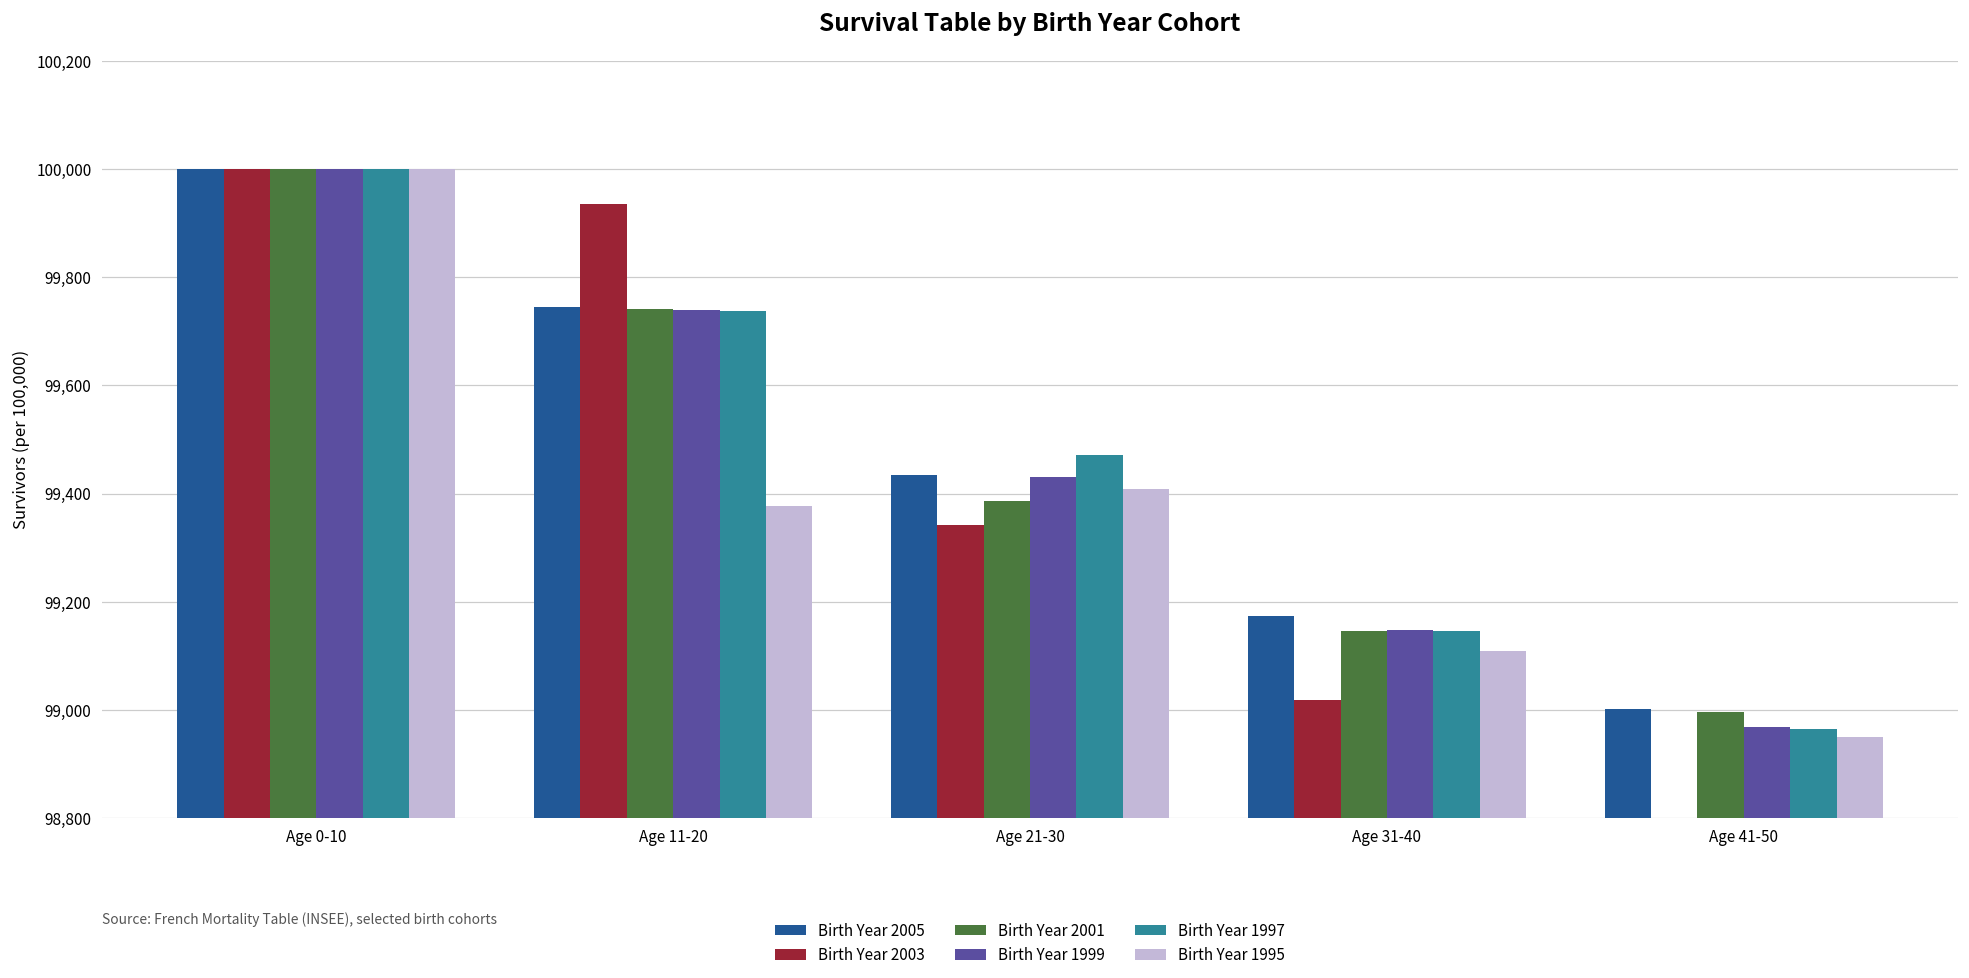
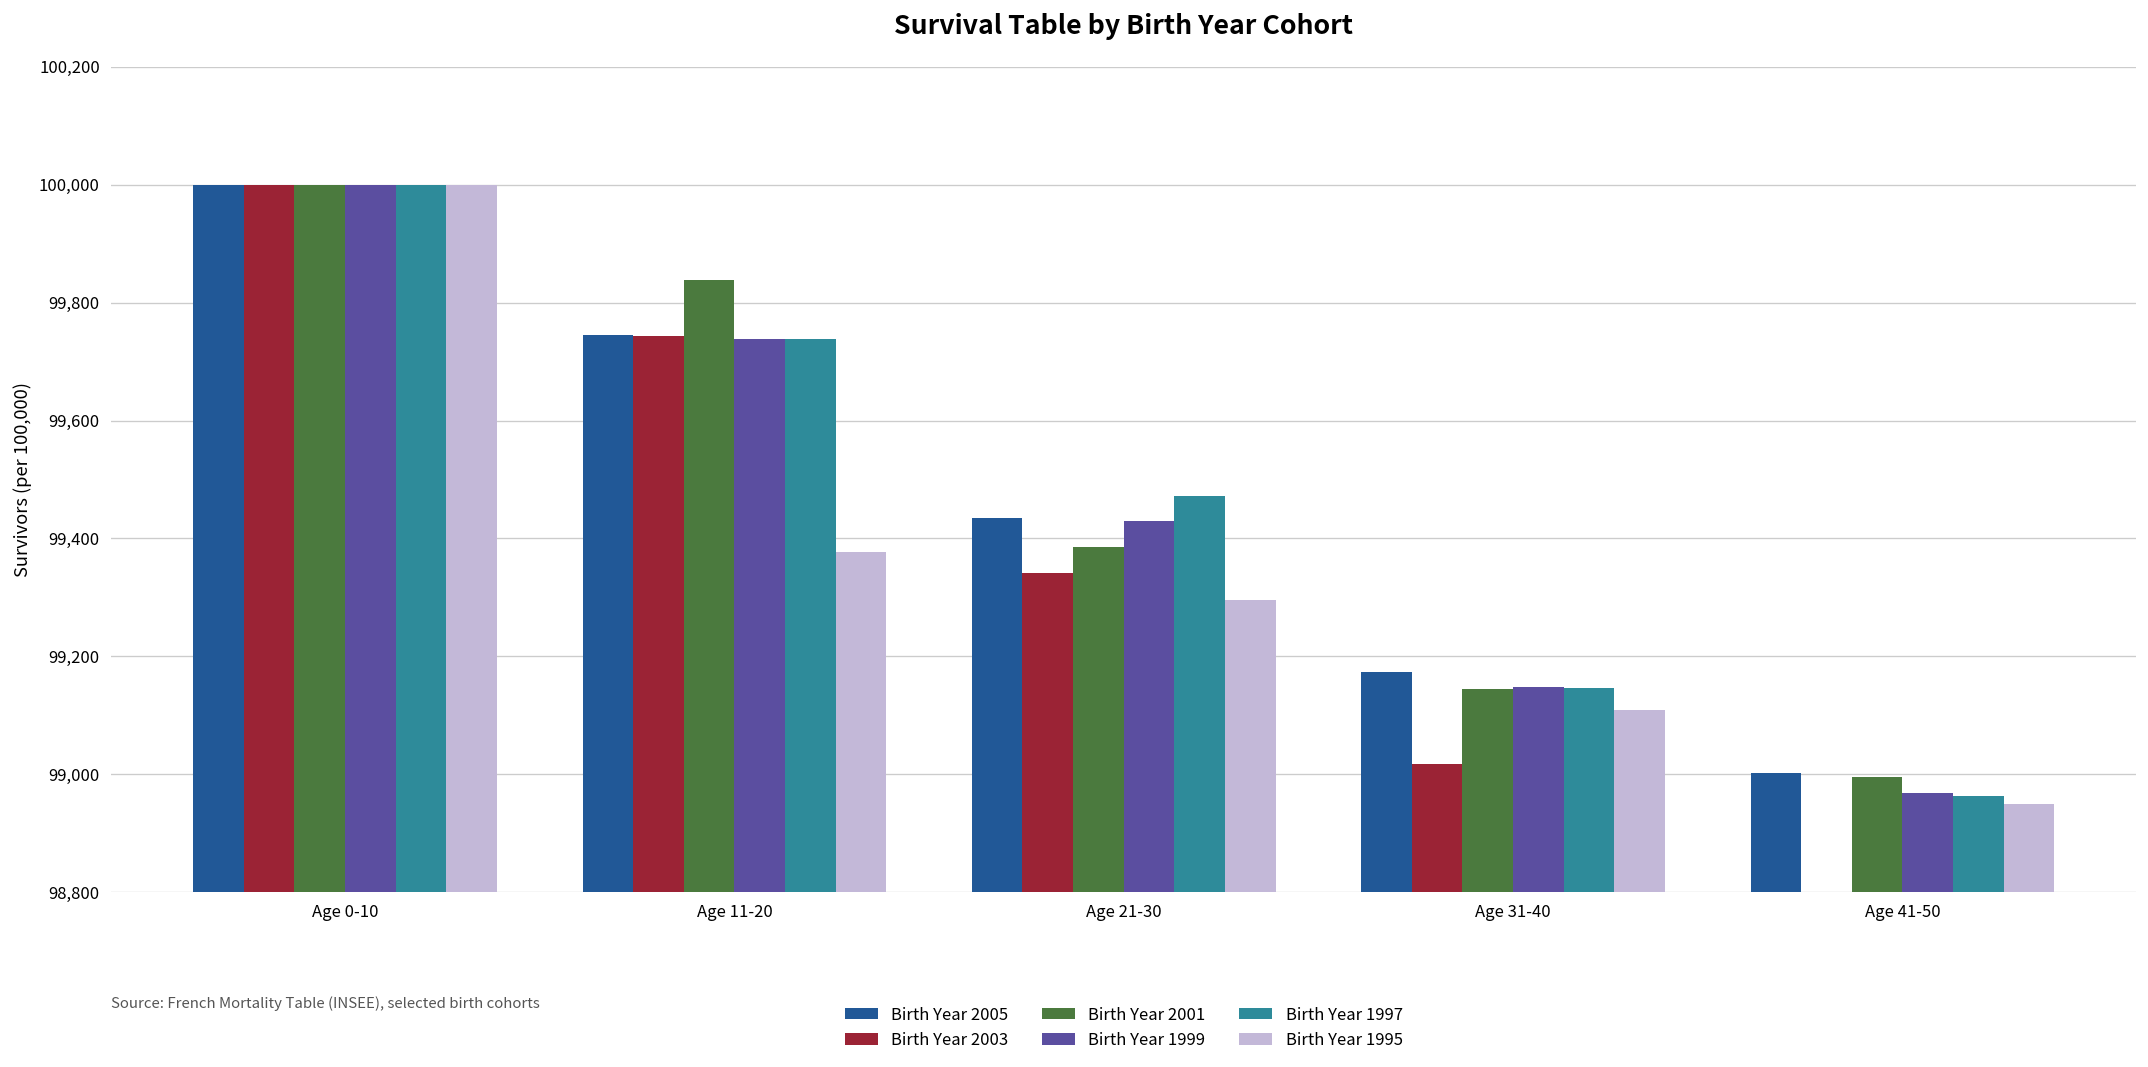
Birth Year 2003, Age 11-20: 99,940 -> 99,740
Birth Year 2001, Age 11-20: 99,740 -> 99,840
Birth Year 1995, Age 21-30: 99,410 -> 99,300
